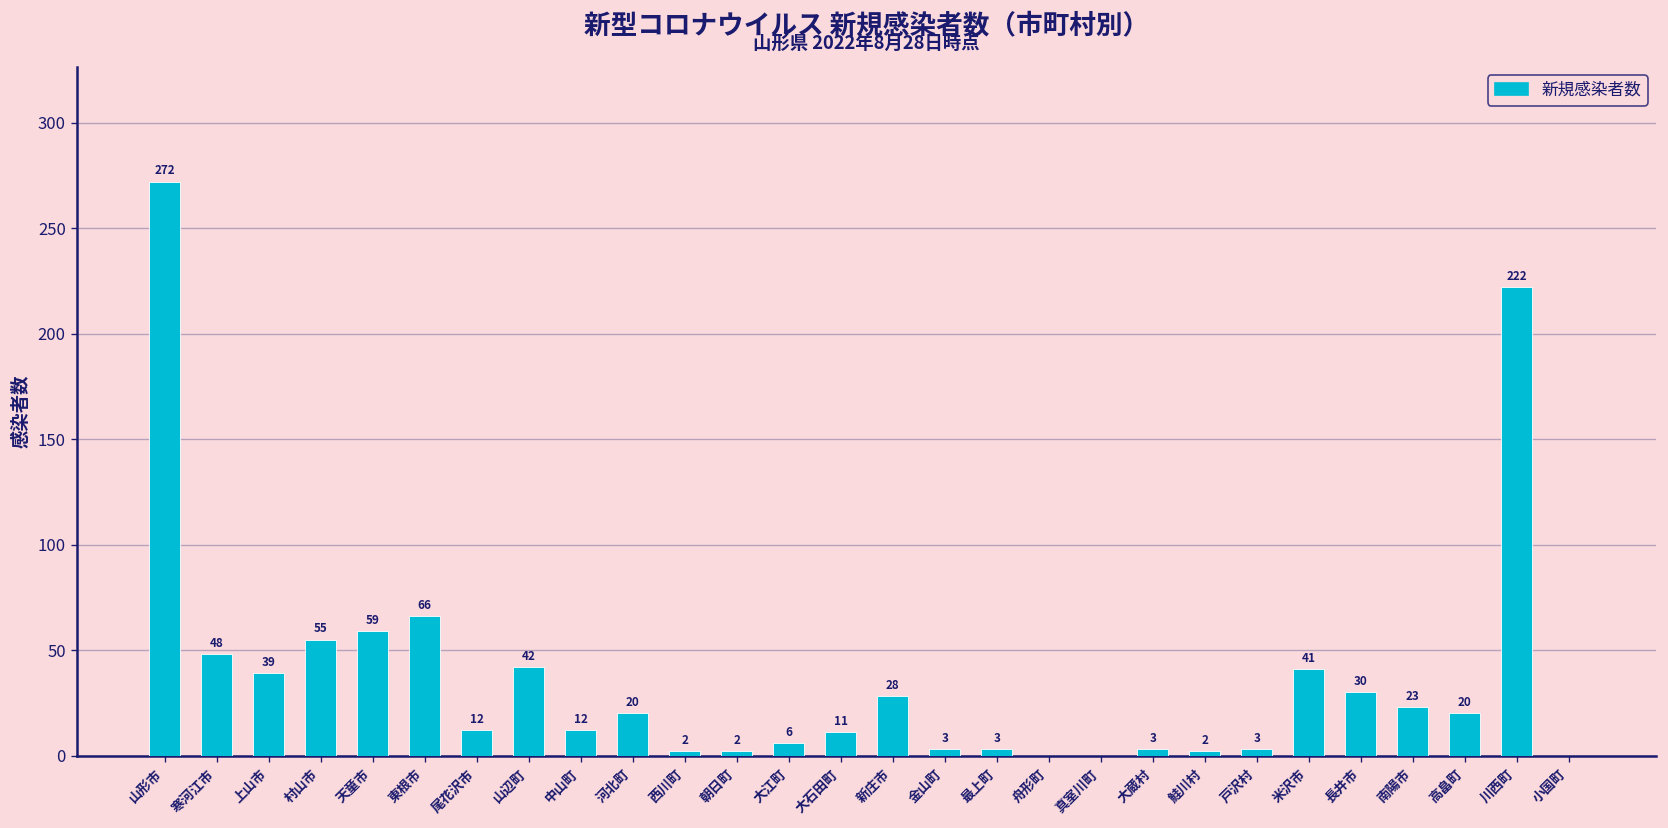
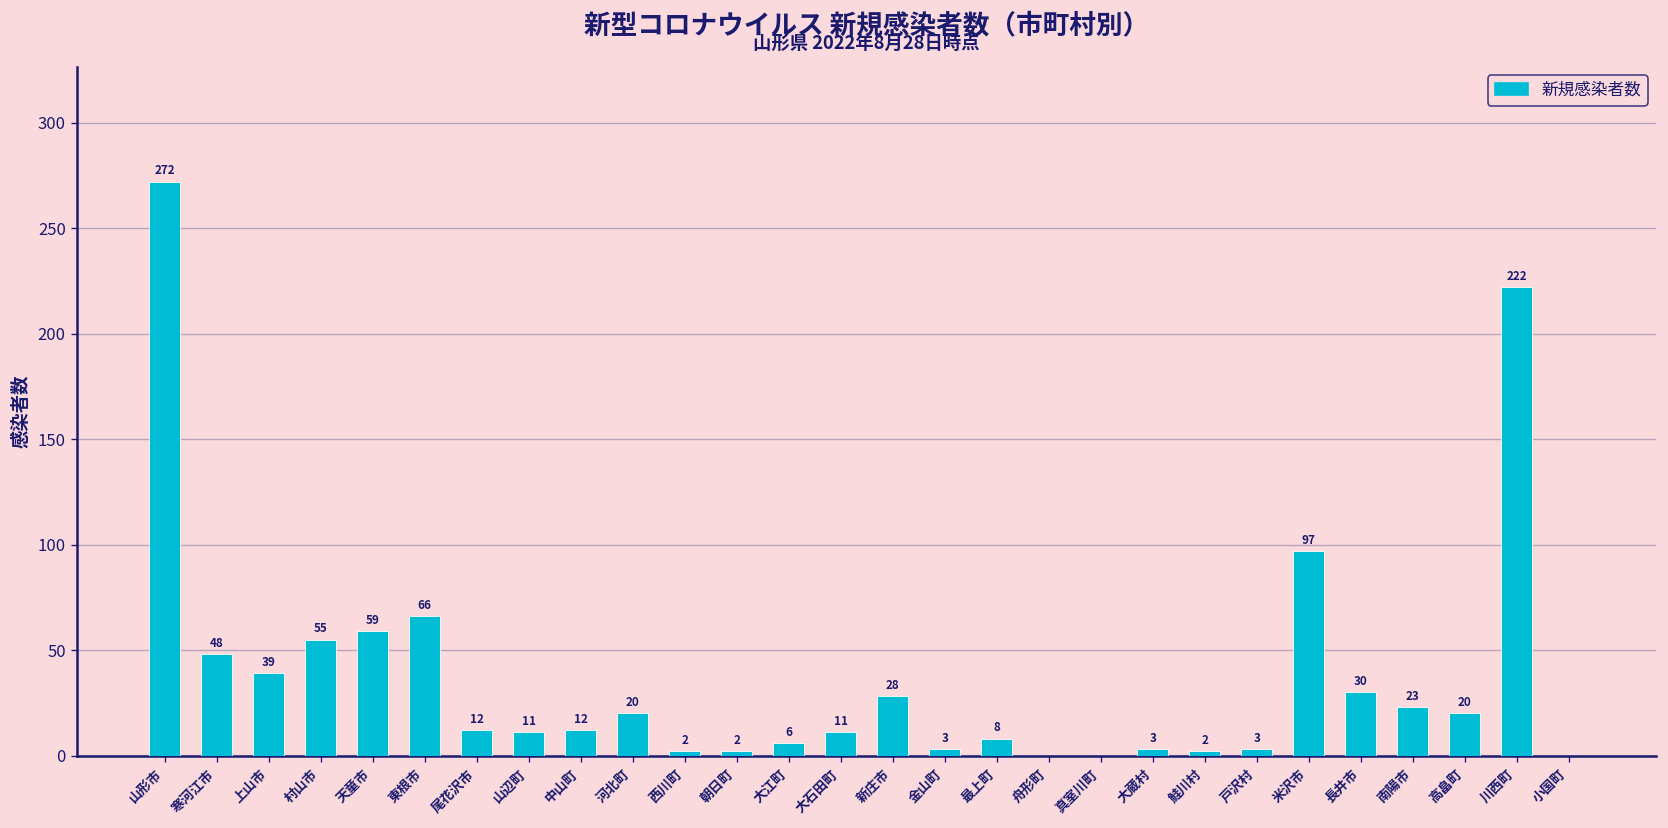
山辺町: 42 -> 11
最上町: 3 -> 8
米沢市: 41 -> 97
